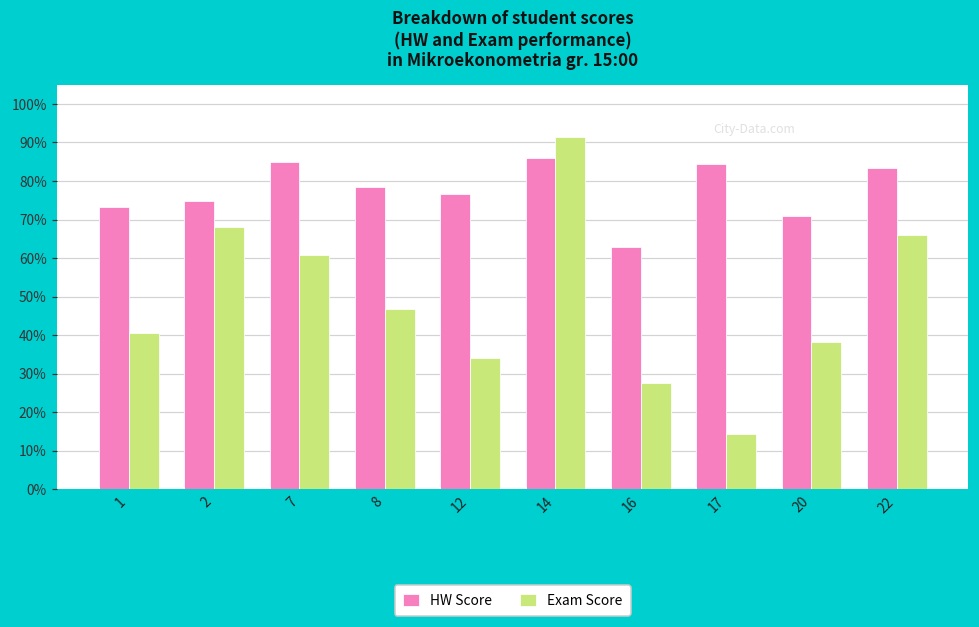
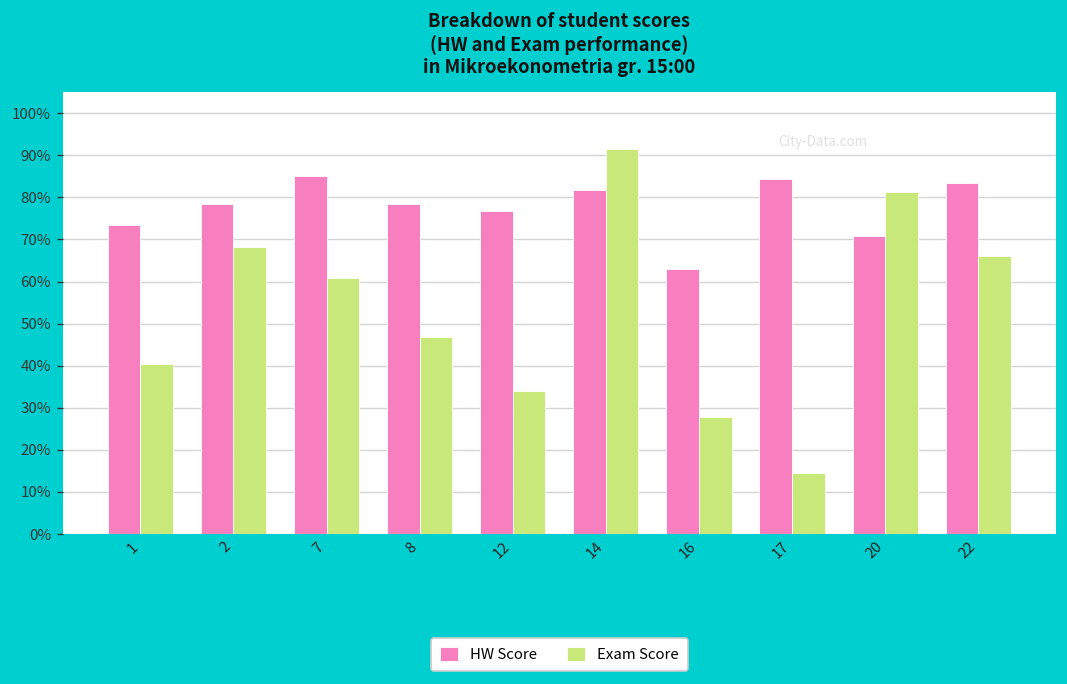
HW Score, 2: 75% -> 78%
HW Score, 14: 86% -> 82%
Exam Score, 20: 38% -> 81%
